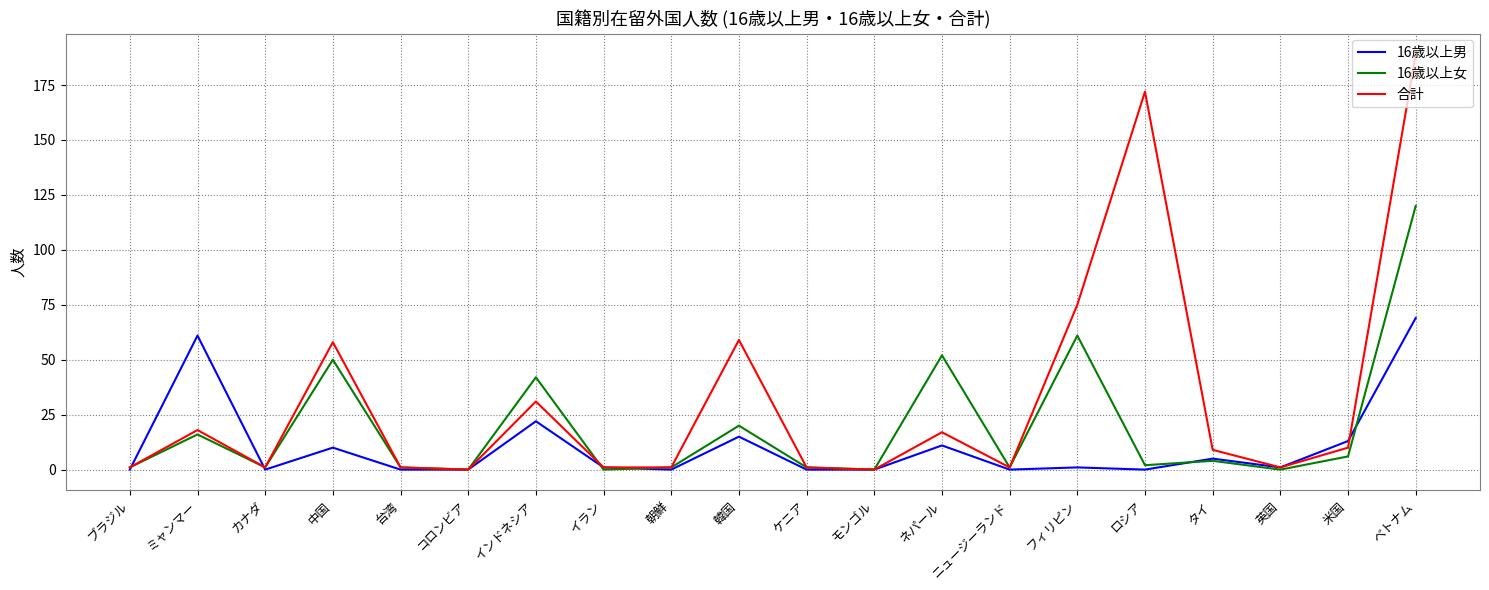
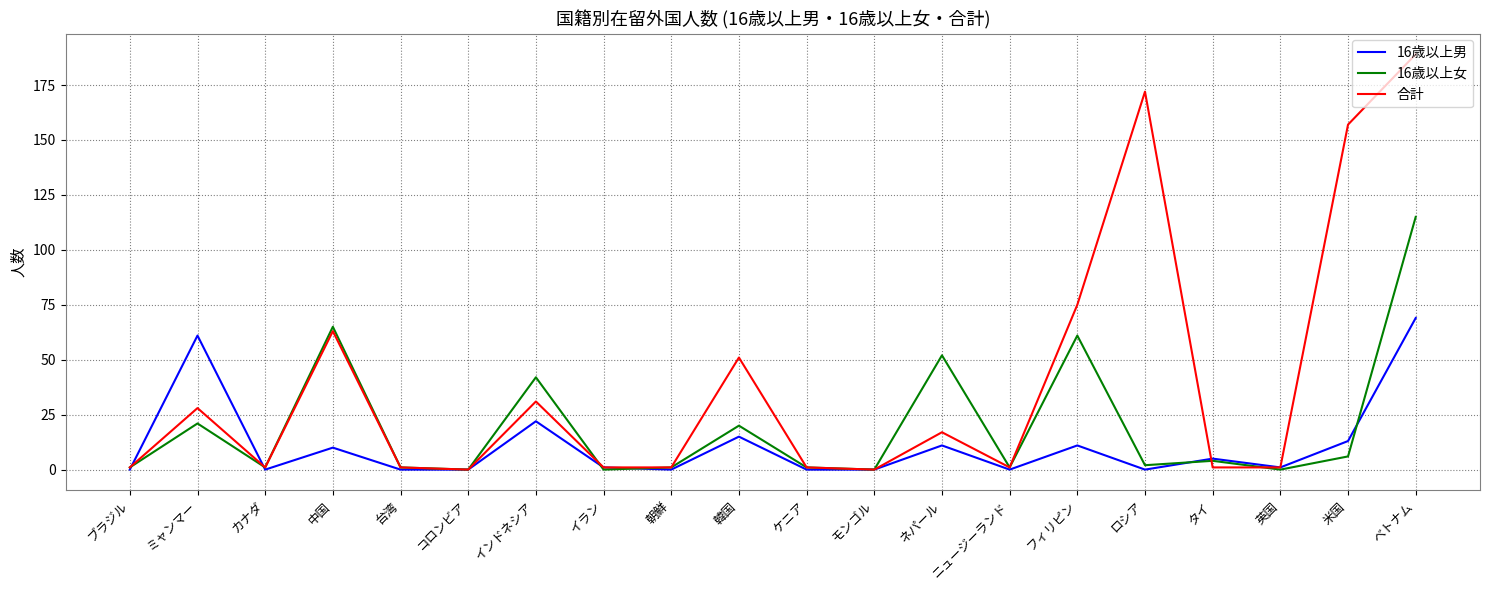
16歳以上女, ミャンマー: 16 -> 21
合計, ミャンマー: 18 -> 28
16歳以上女, 中国: 50 -> 65
合計, 中国: 58 -> 63
合計, 韓国: 59 -> 51
16歳以上男, フィリピン: 1 -> 11
合計, タイ: 9 -> 1
合計, 米国: 10 -> 157
16歳以上女, ベトナム: 120 -> 115
